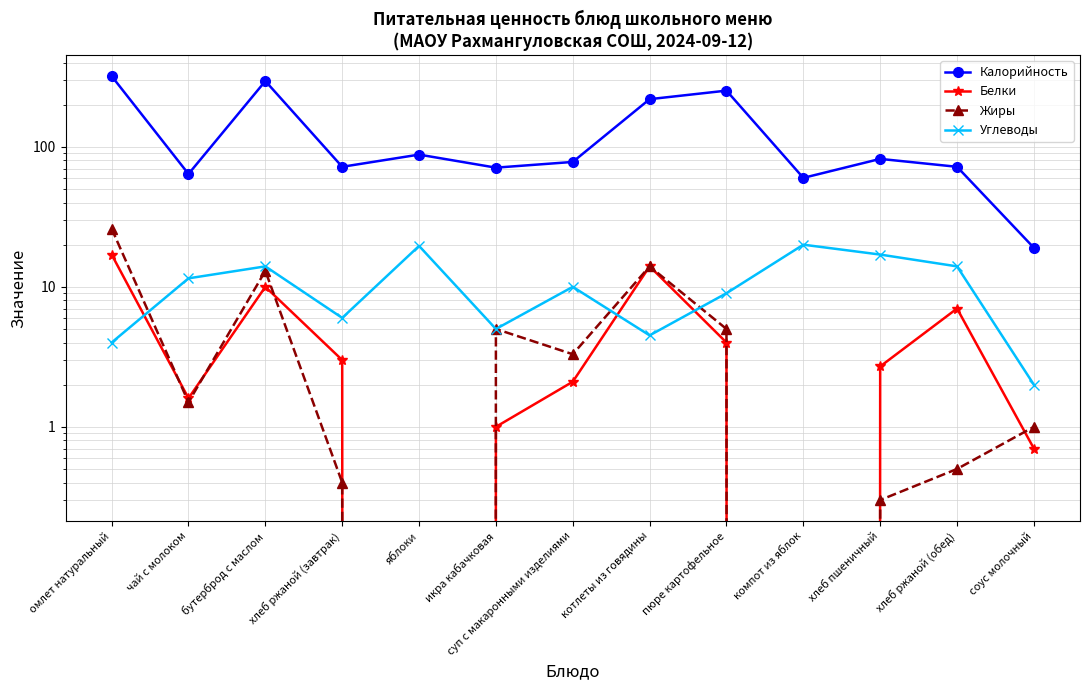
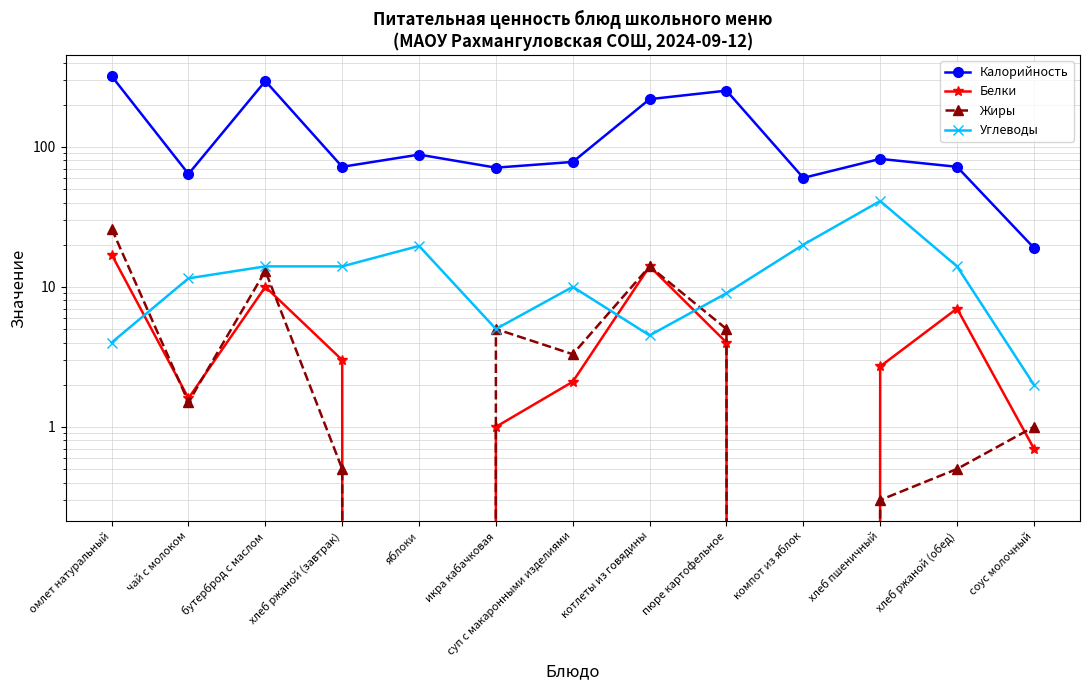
Жиры, хлеб ржаной (завтрак): 0.4 -> 0.5
Углеводы, хлеб ржаной (завтрак): 6 -> 14
Углеводы, хлеб пшеничный: 17 -> 41
